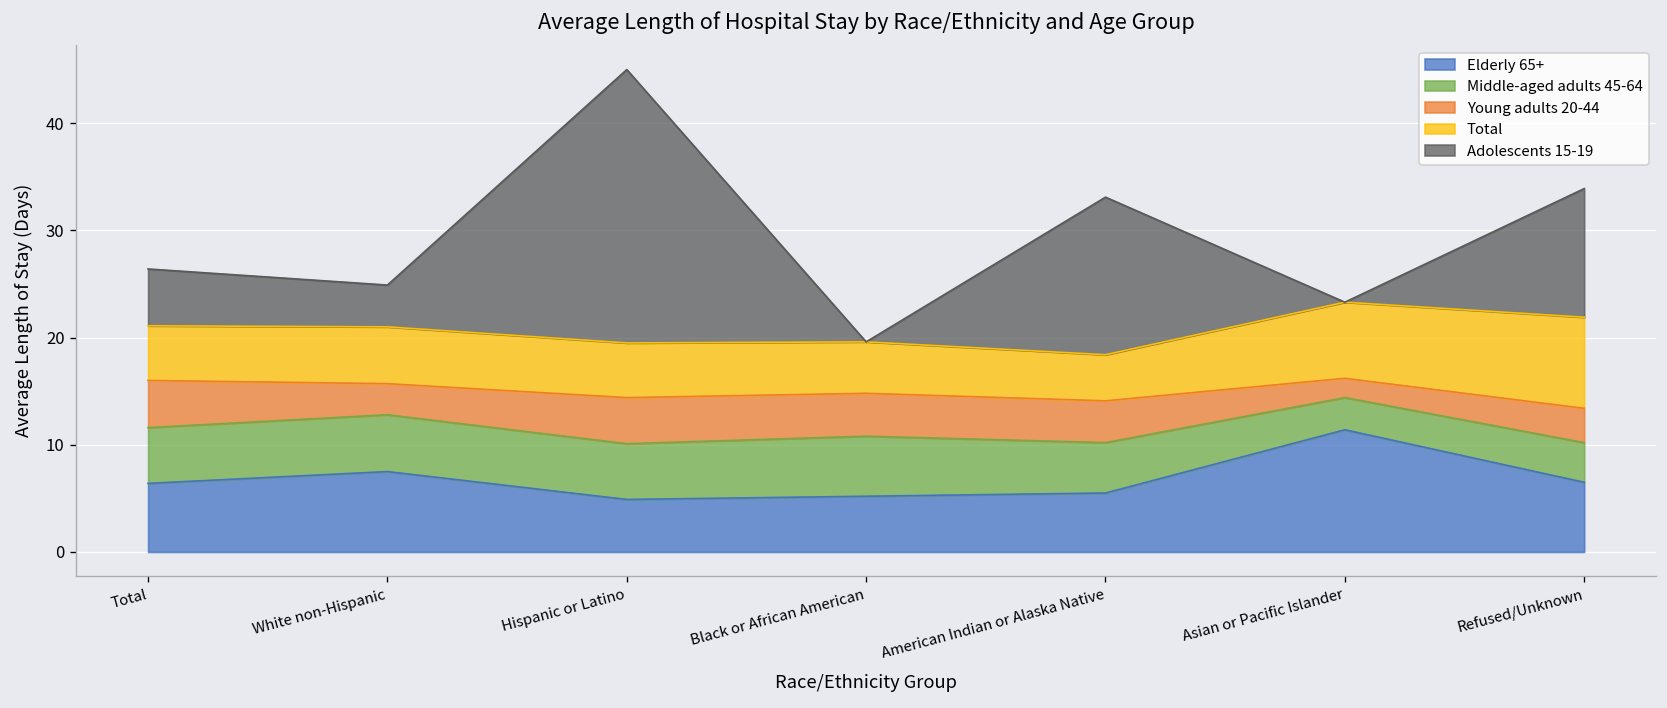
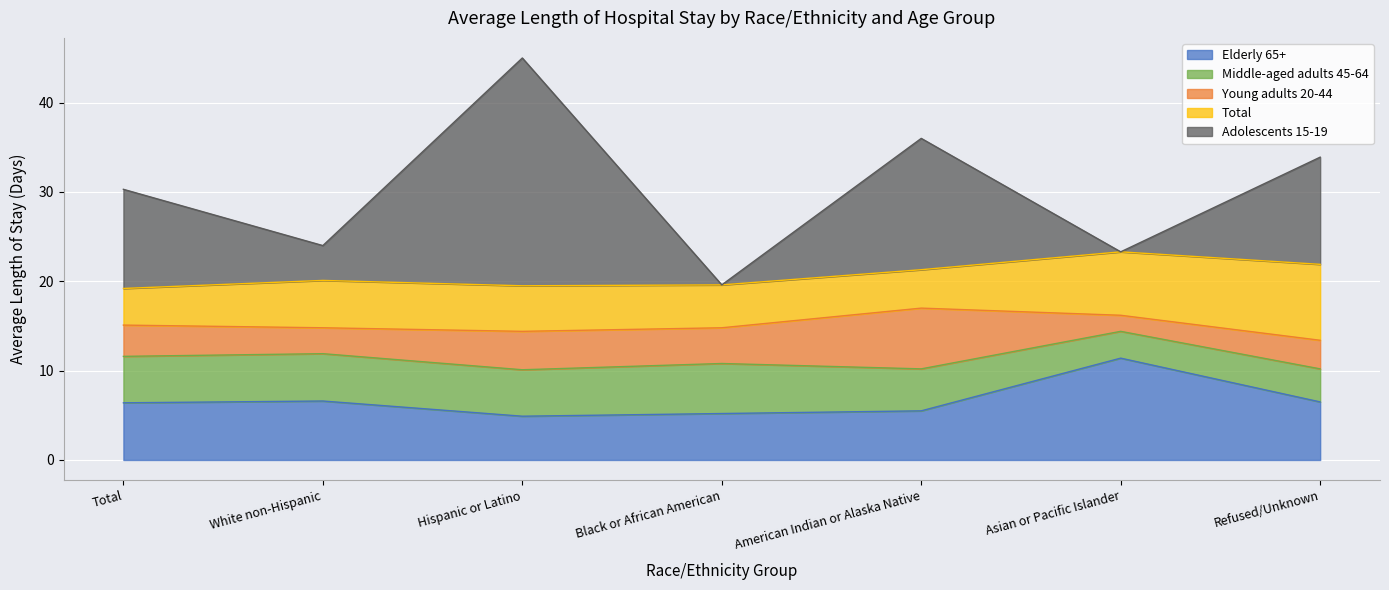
Young adults 20-44, Total: 4.4 -> 3.5
Total, Total: 5 -> 4
Adolescents 15-19, Total: 5 -> 11
Elderly 65+, White non-Hispanic: 8 -> 7
Young adults 20-44, American Indian or Alaska Native: 4 -> 7
